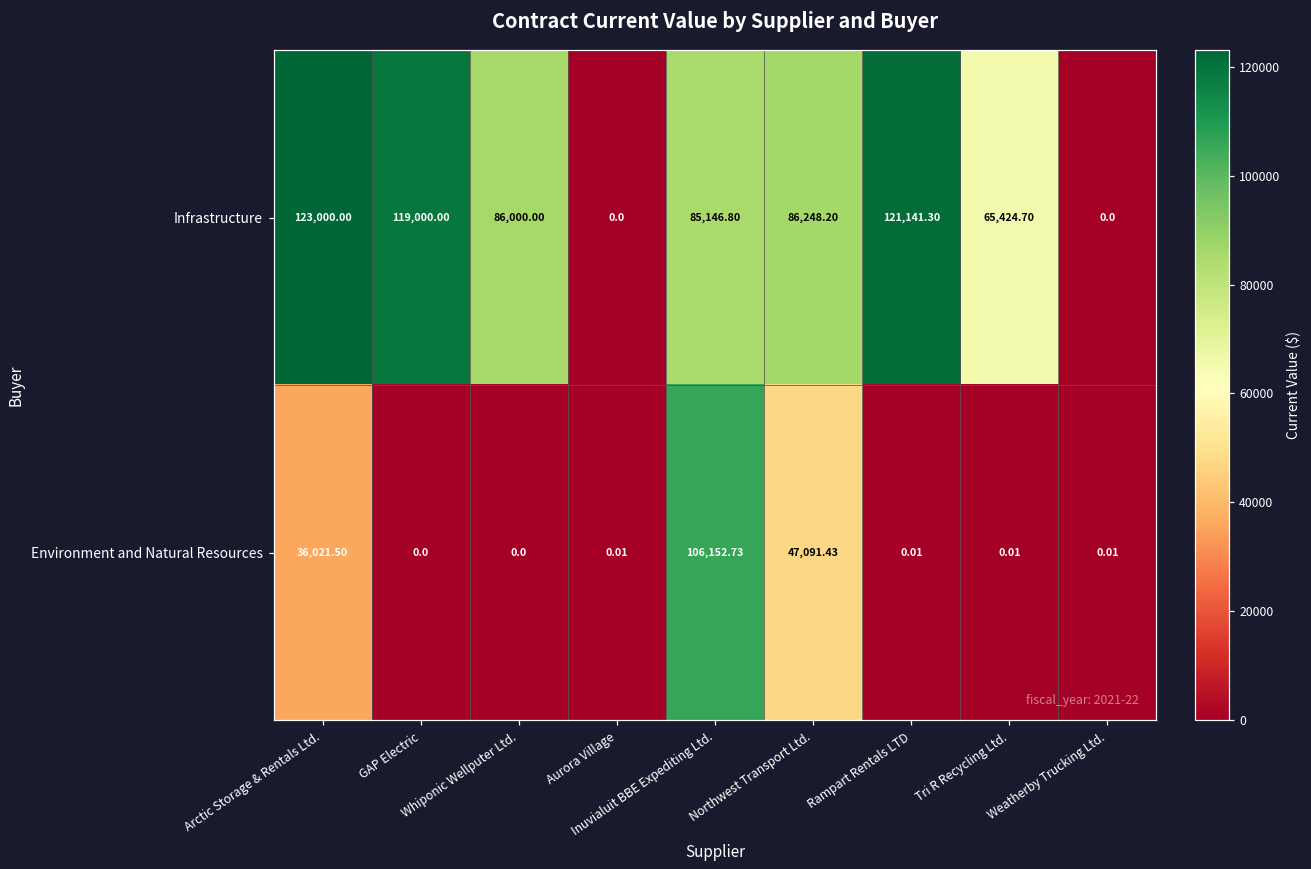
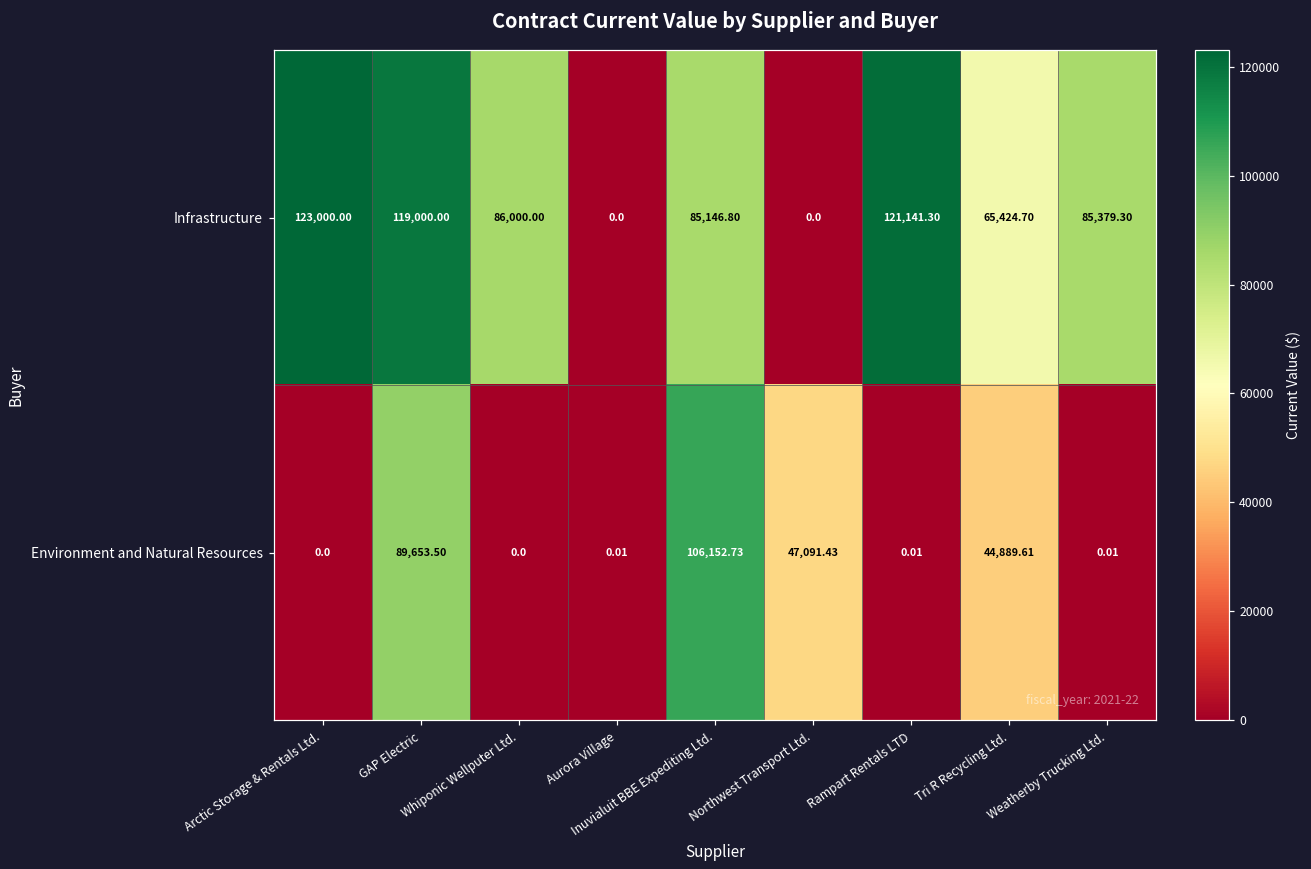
Infrastructure, Northwest Transport Ltd.: 86,248.20 -> 0.0
Infrastructure, Weatherby Trucking Ltd.: 0.0 -> 85,379.30
Environment and Natural Resources, Arctic Storage & Rentals Ltd.: 36,021.50 -> 0.0
Environment and Natural Resources, GAP Electric: 0.0 -> 89,653.50
Environment and Natural Resources, Tri R Recycling Ltd.: 0.01 -> 44,889.61
